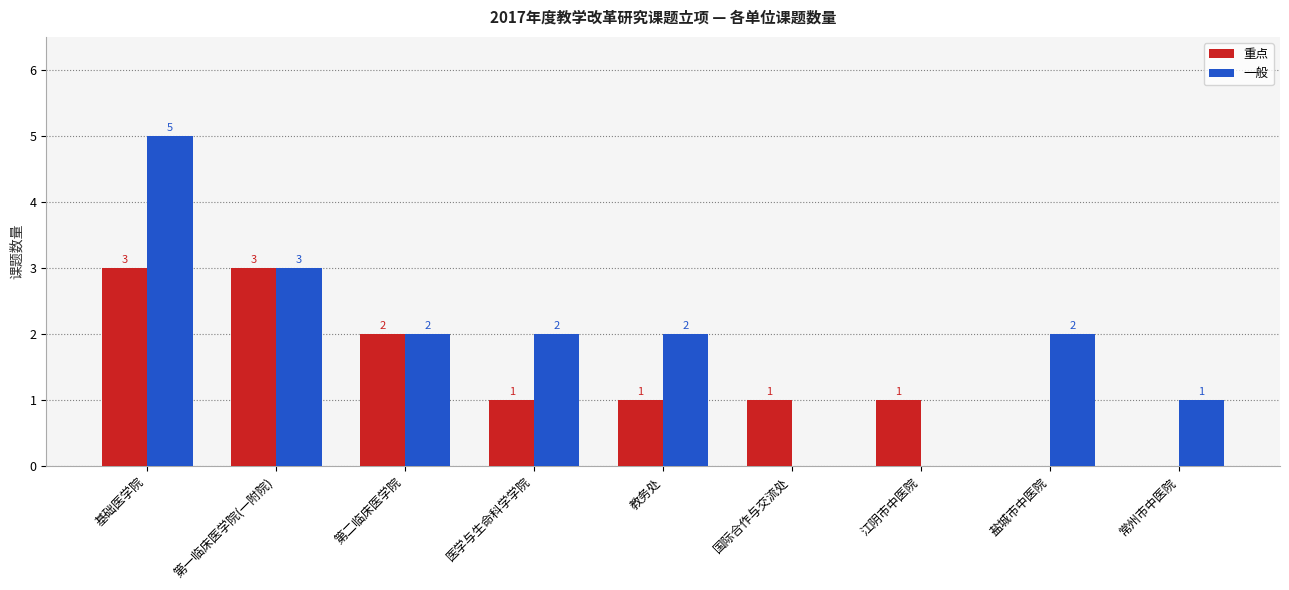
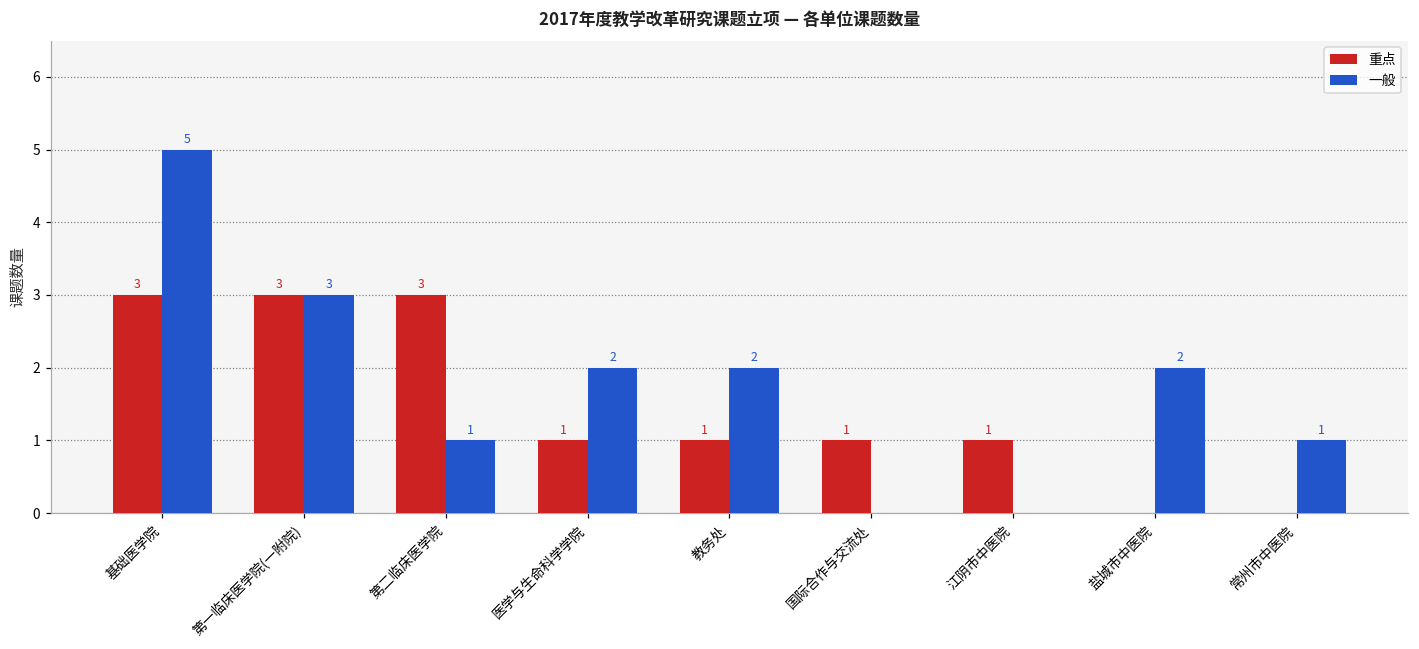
重点, 第二临床医学院: 2 -> 3
一般, 第二临床医学院: 2 -> 1
